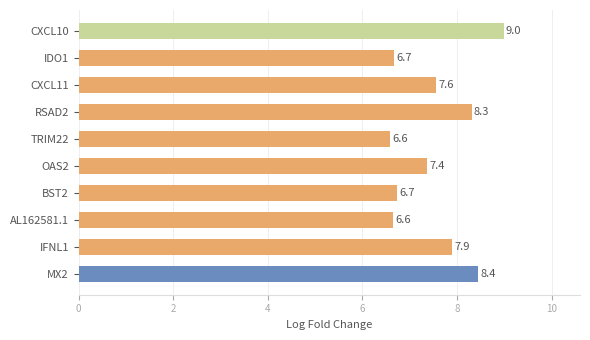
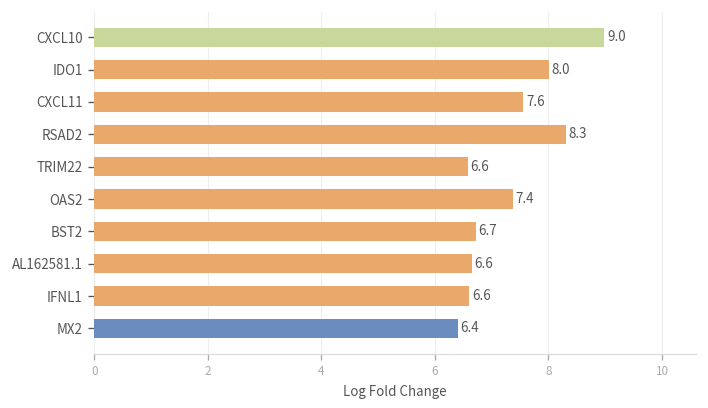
IDO1: 6.7 -> 8.0
IFNL1: 7.9 -> 6.6
MX2: 8.4 -> 6.4
